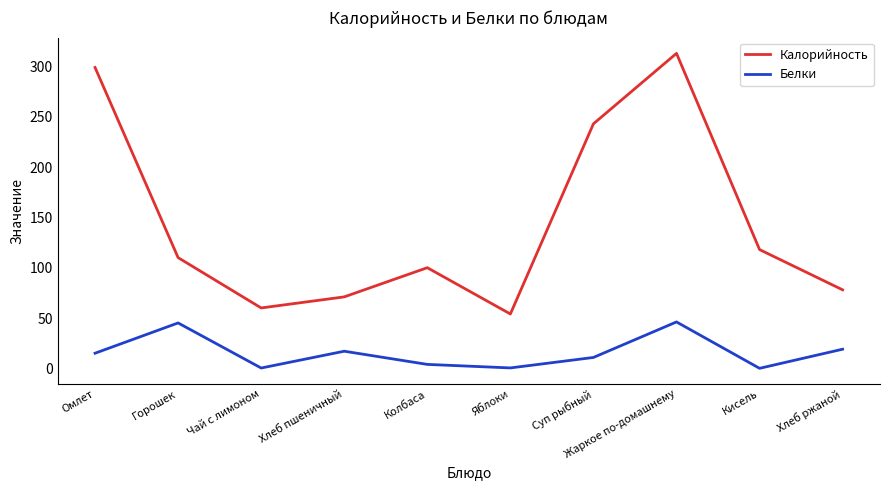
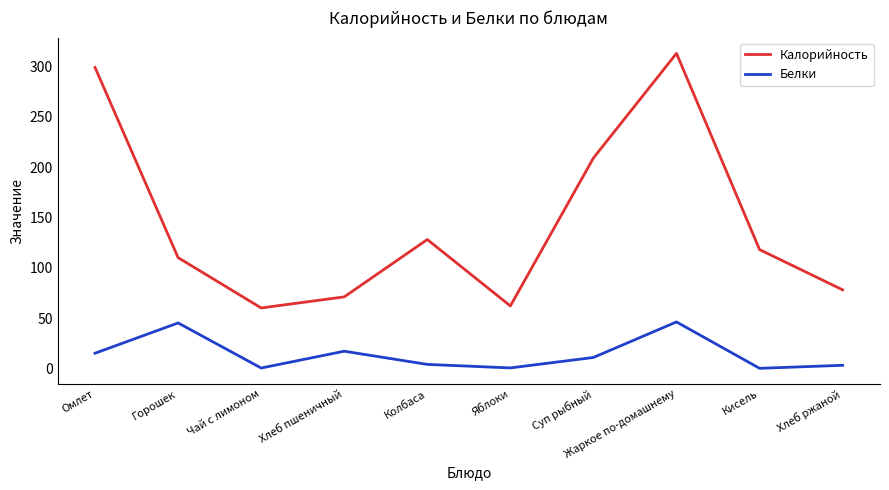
Калорийность, Колбаса: 100 -> 128
Калорийность, Яблоки: 54 -> 62
Калорийность, Суп рыбный: 243 -> 209
Белки, Хлеб ржаной: 19 -> 3
